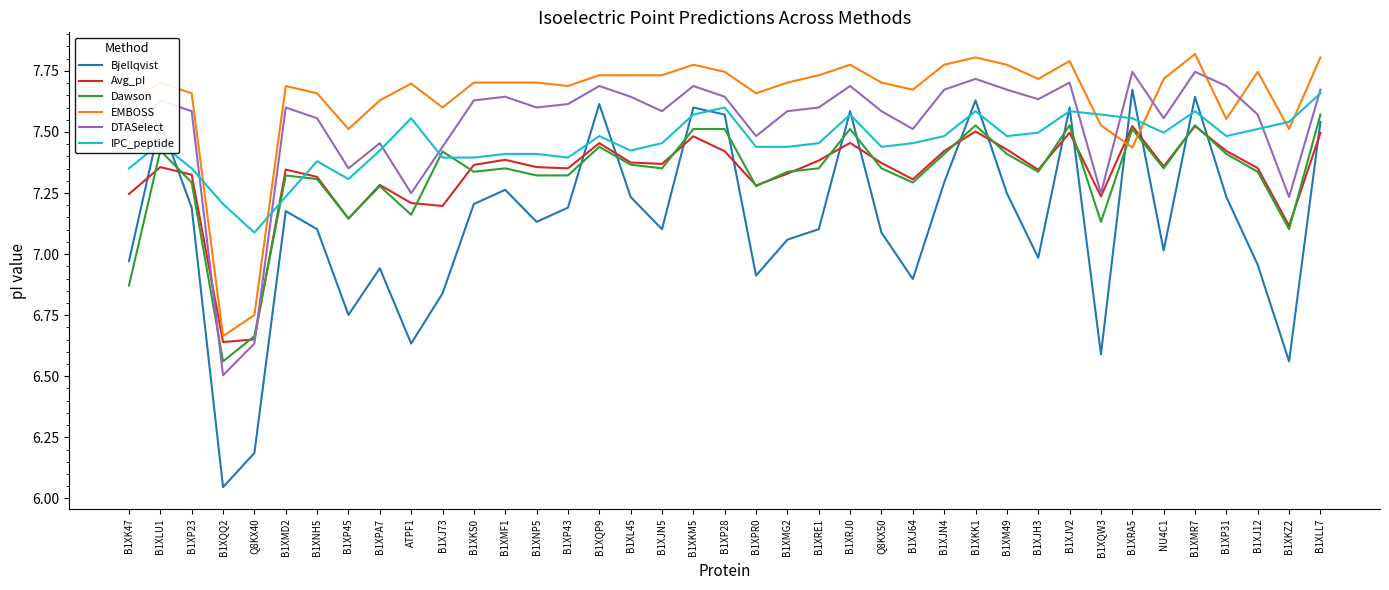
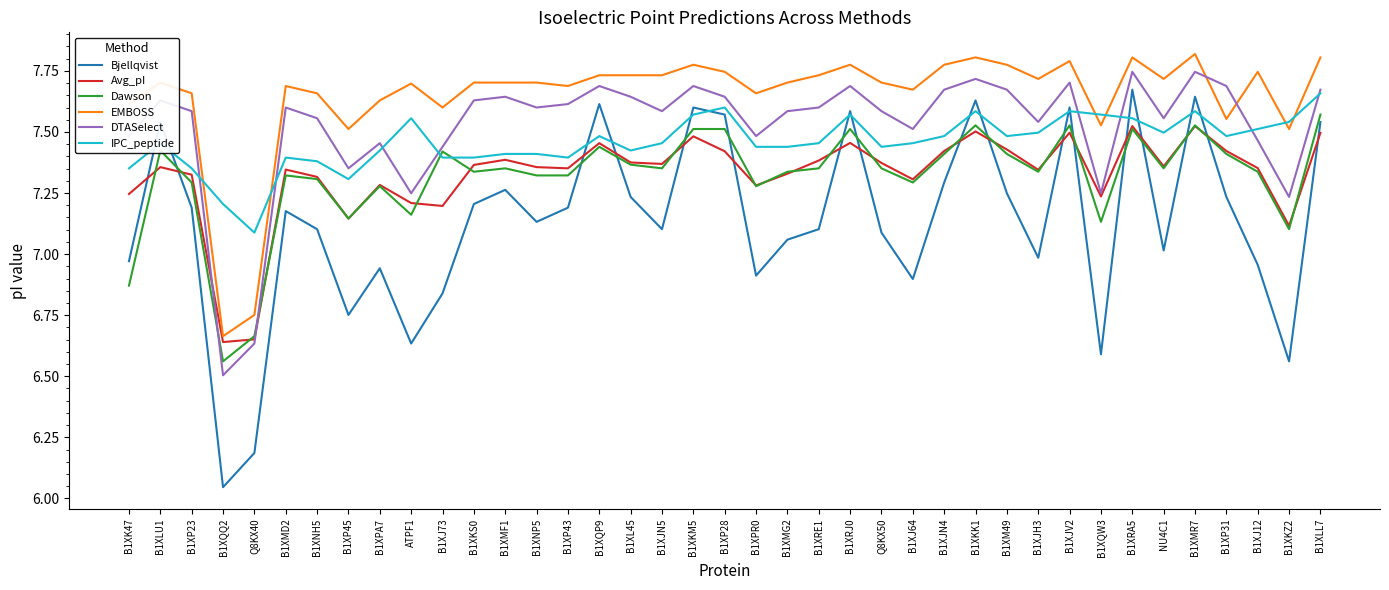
IPC_peptide, B1XMD2: 7.24 -> 7.40
DTASelect, B1XJH3: 7.63 -> 7.54
EMBOSS, B1XRA5: 7.44 -> 7.81
DTASelect, B1XJ12: 7.57 -> 7.47
